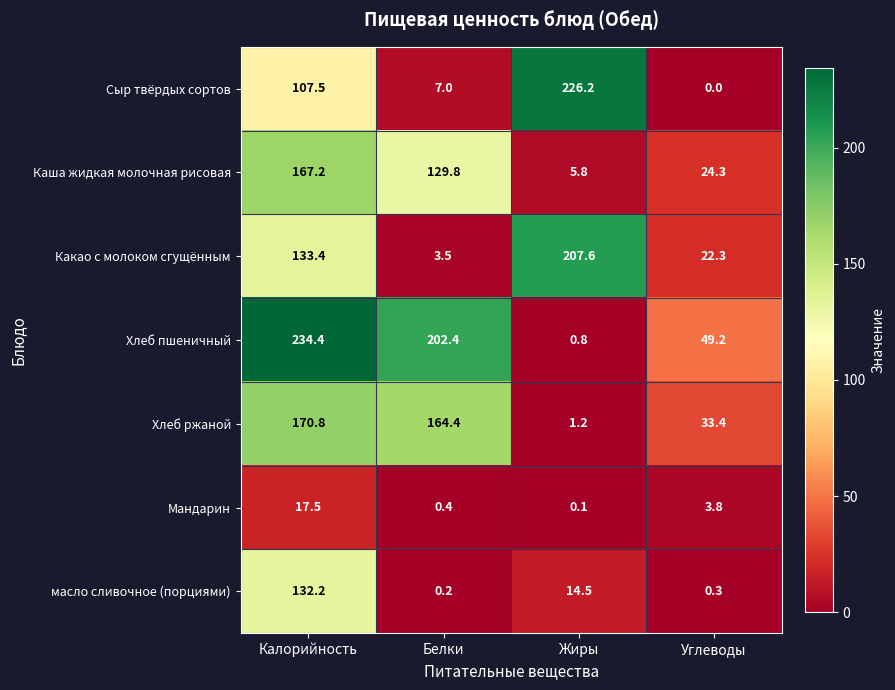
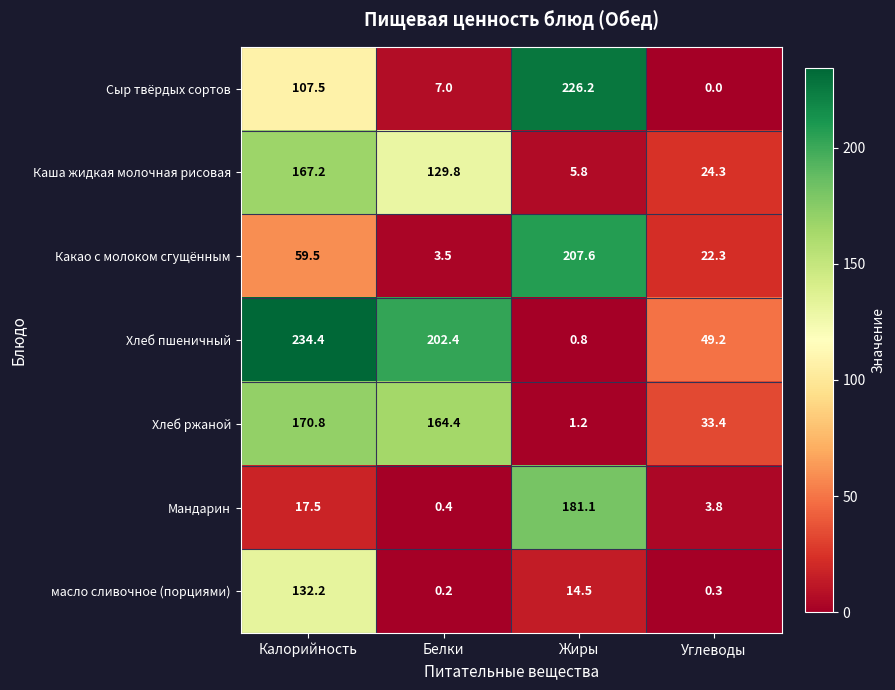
Какао с молоком сгущённым, Калорийность: 133.4 -> 59.5
Мандарин, Жиры: 0.1 -> 181.1
